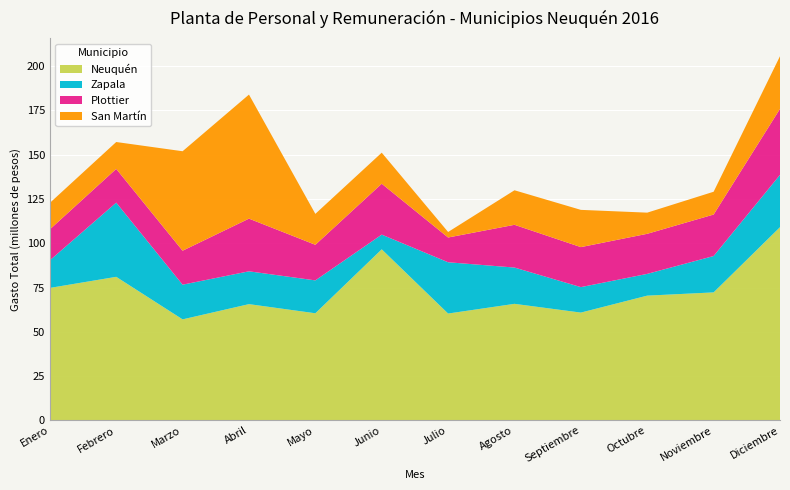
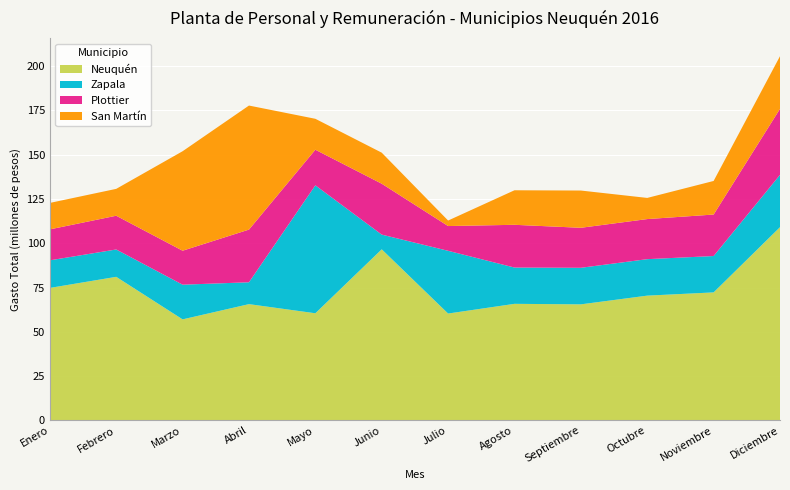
Zapala, Febrero: 42 -> 15
Zapala, Abril: 19 -> 12
Zapala, Mayo: 19 -> 72
Zapala, Julio: 29 -> 35
Neuquén, Septiembre: 61 -> 66
Zapala, Septiembre: 14 -> 21
Zapala, Octubre: 12 -> 21
San Martín, Noviembre: 13 -> 19
